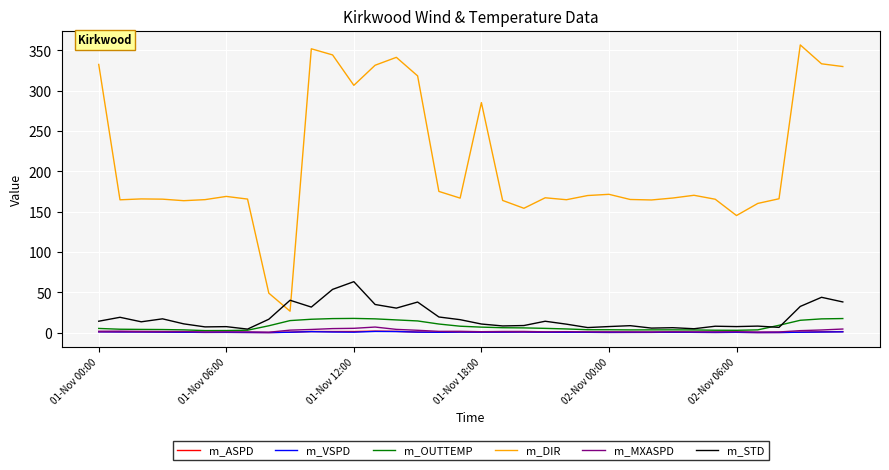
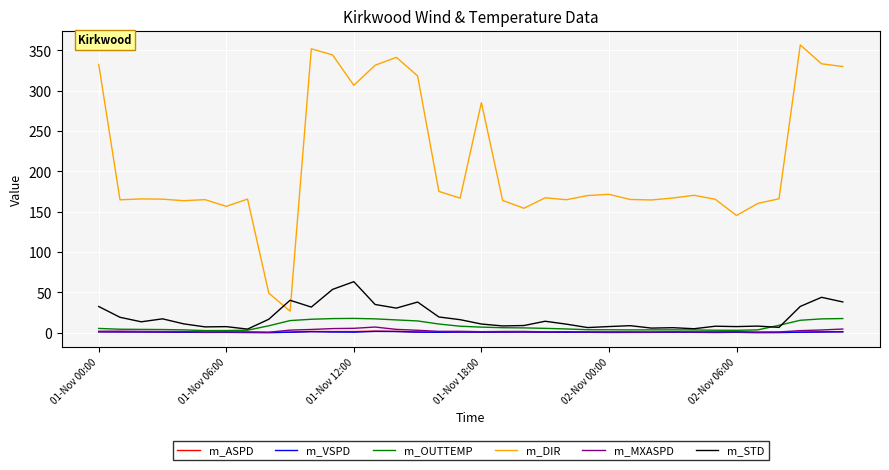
m_STD, 01-Nov 00:00: 10 -> 30
m_DIR, 01-Nov 06:00: 170 -> 160
